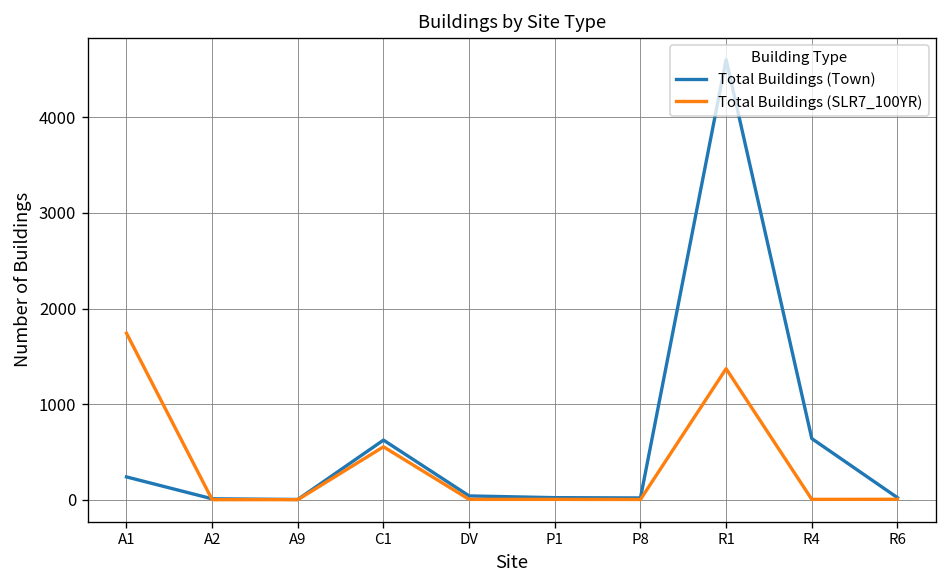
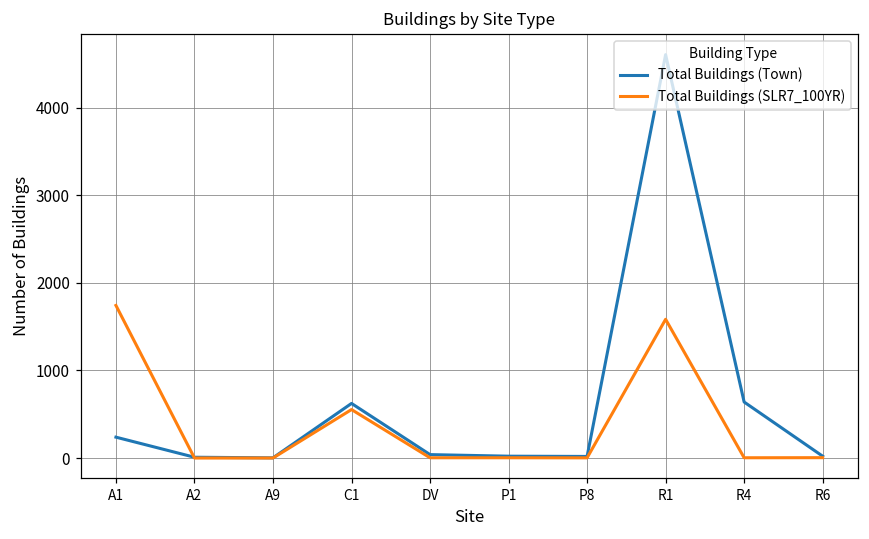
Total Buildings (SLR7_100YR), R1: 1400 -> 1600
